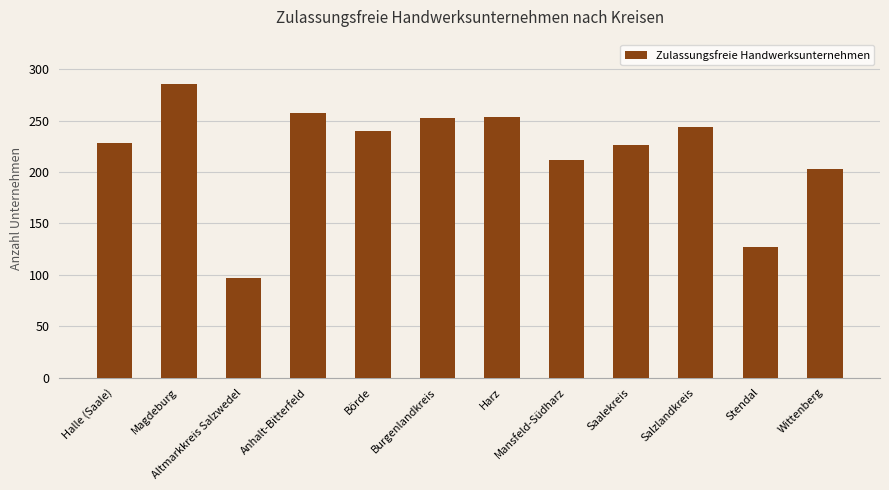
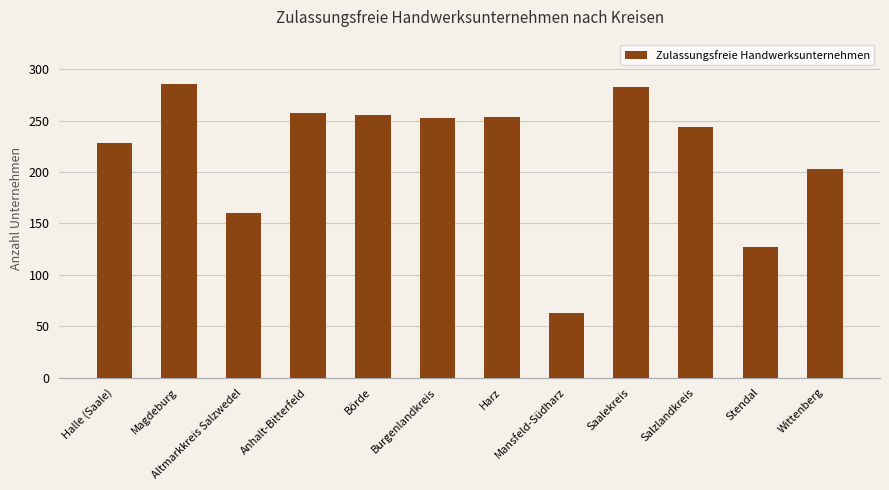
Altmarkkreis Salzwedel: 97 -> 160
Börde: 240 -> 256
Mansfeld-Südharz: 212 -> 63
Saalekreis: 226 -> 283
